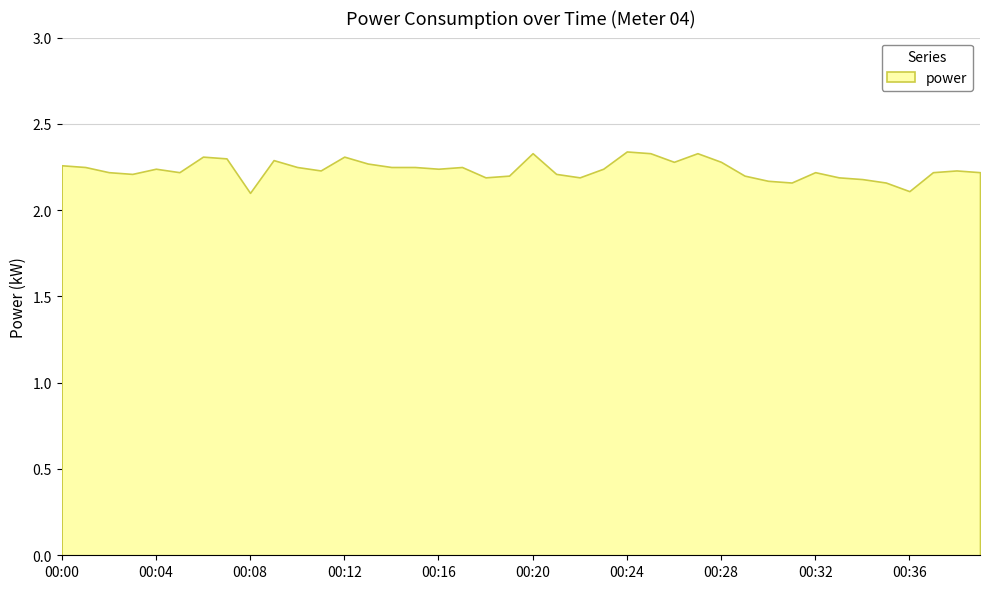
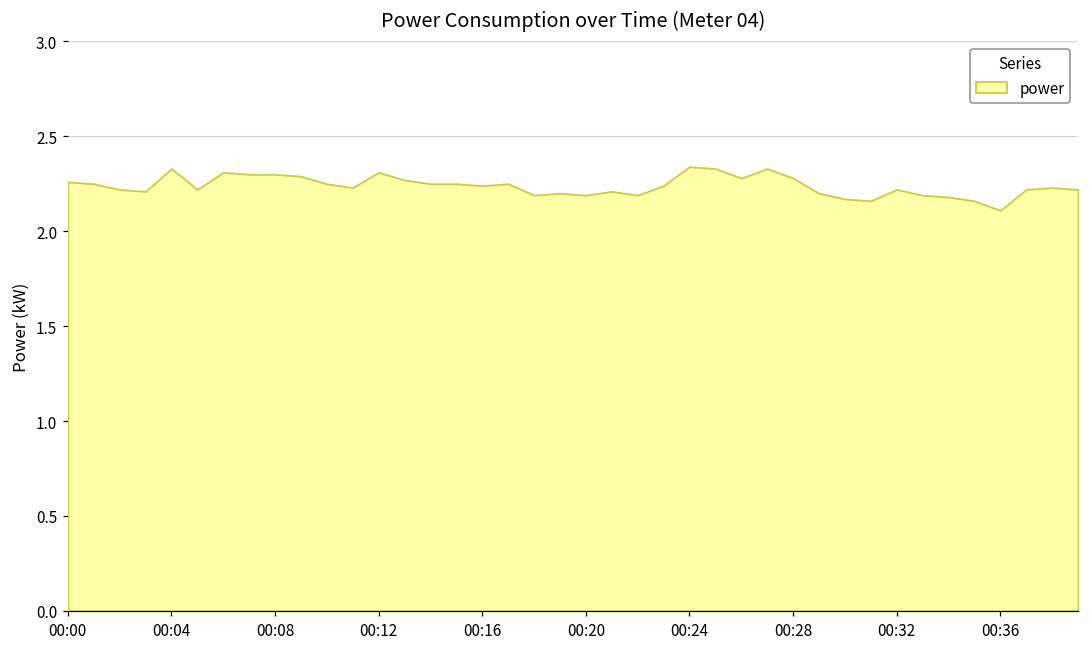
00:04: 2.24 -> 2.33
00:08: 2.1 -> 2.3
00:20: 2.33 -> 2.19
